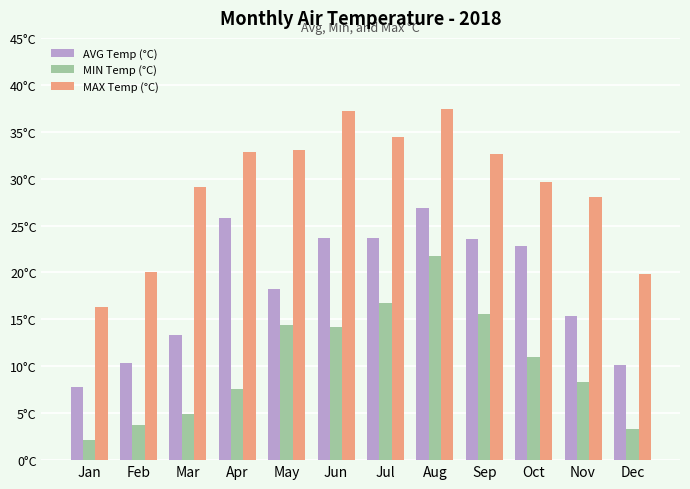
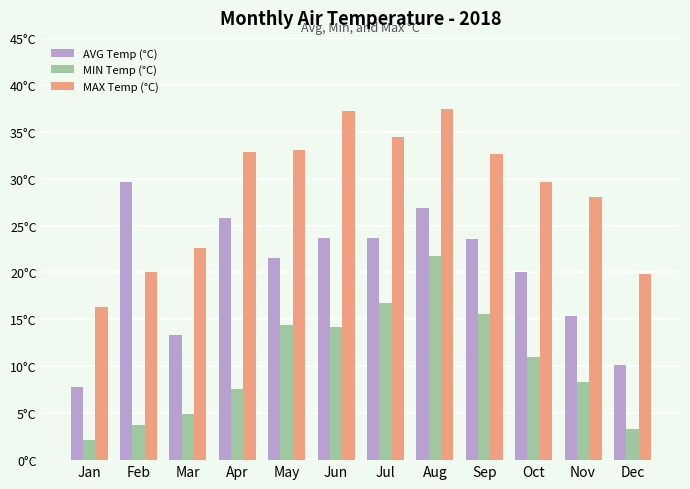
AVG Temp (°C), Feb: 10°C -> 30°C
MAX Temp (°C), Mar: 29°C -> 23°C
AVG Temp (°C), May: 18°C -> 22°C
AVG Temp (°C), Oct: 23°C -> 20°C
